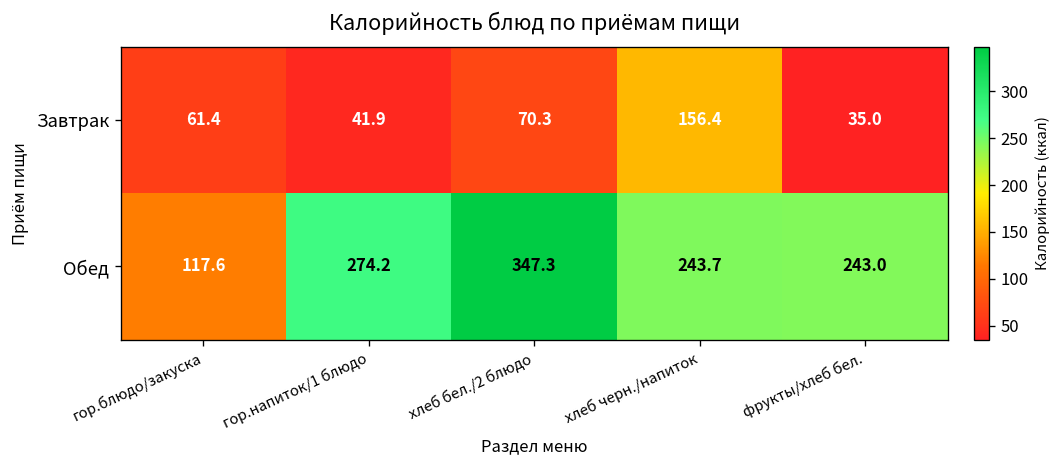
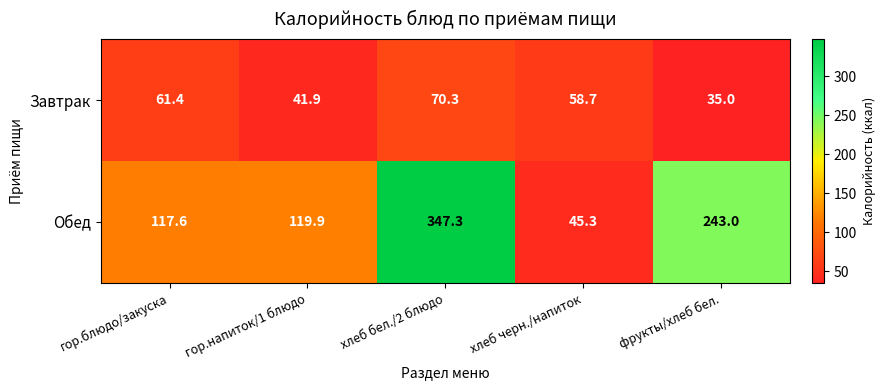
Завтрак, хлеб черн./напиток: 156.4 -> 58.7
Обед, гор.напиток/1 блюдо: 274.2 -> 119.9
Обед, хлеб черн./напиток: 243.7 -> 45.3
